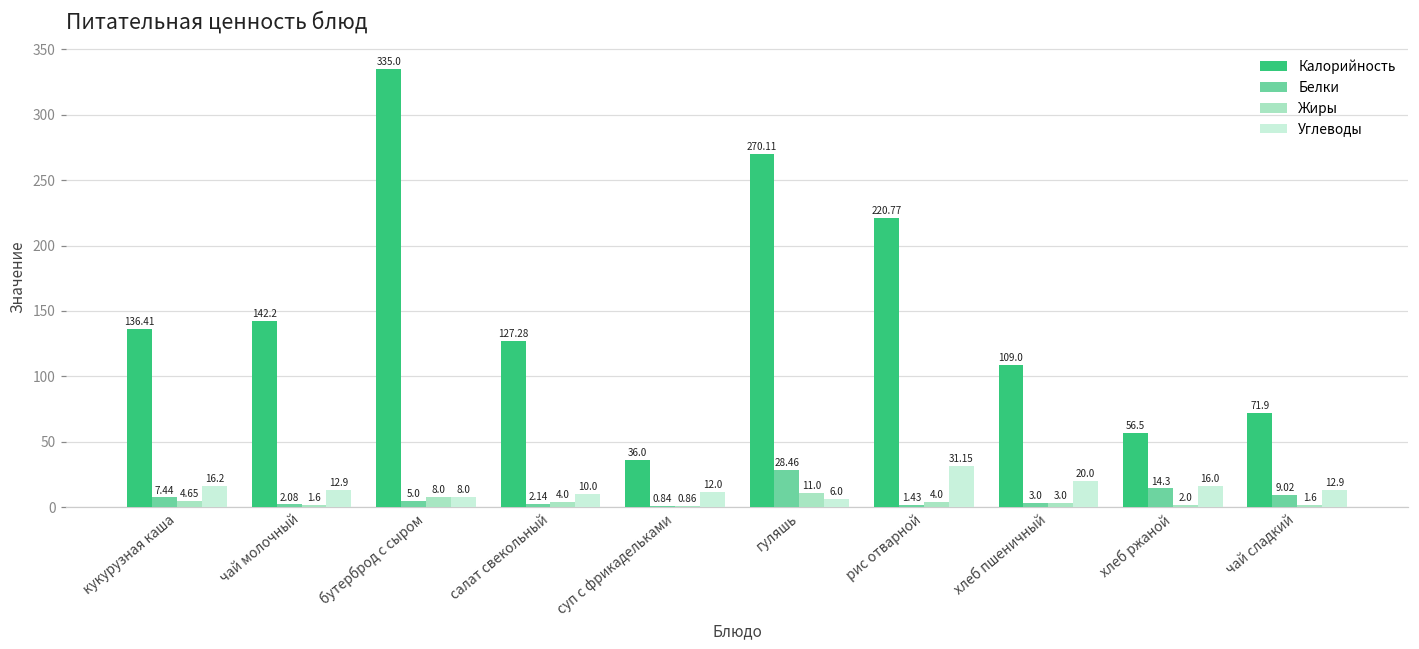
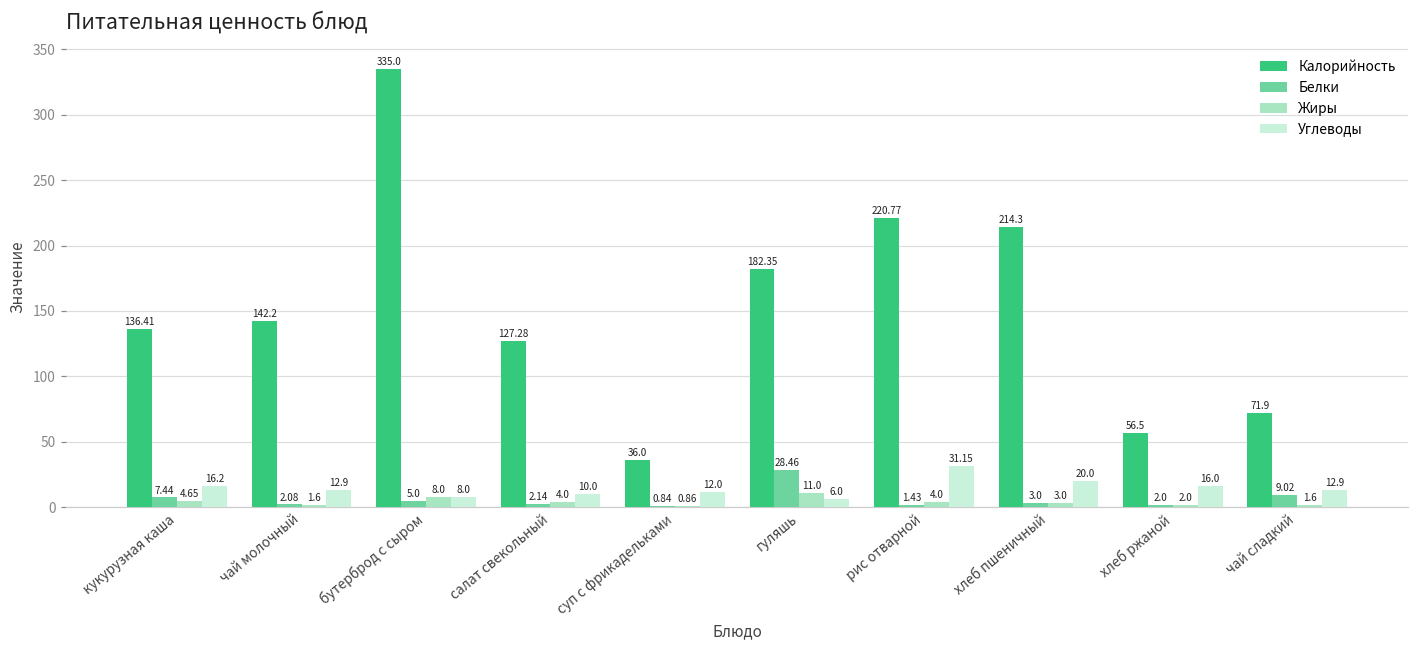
Калорийность, гуляшь: 270.11 -> 182.35
Калорийность, хлеб пшеничный: 109.0 -> 214.3
Белки, хлеб ржаной: 14.3 -> 2.0
